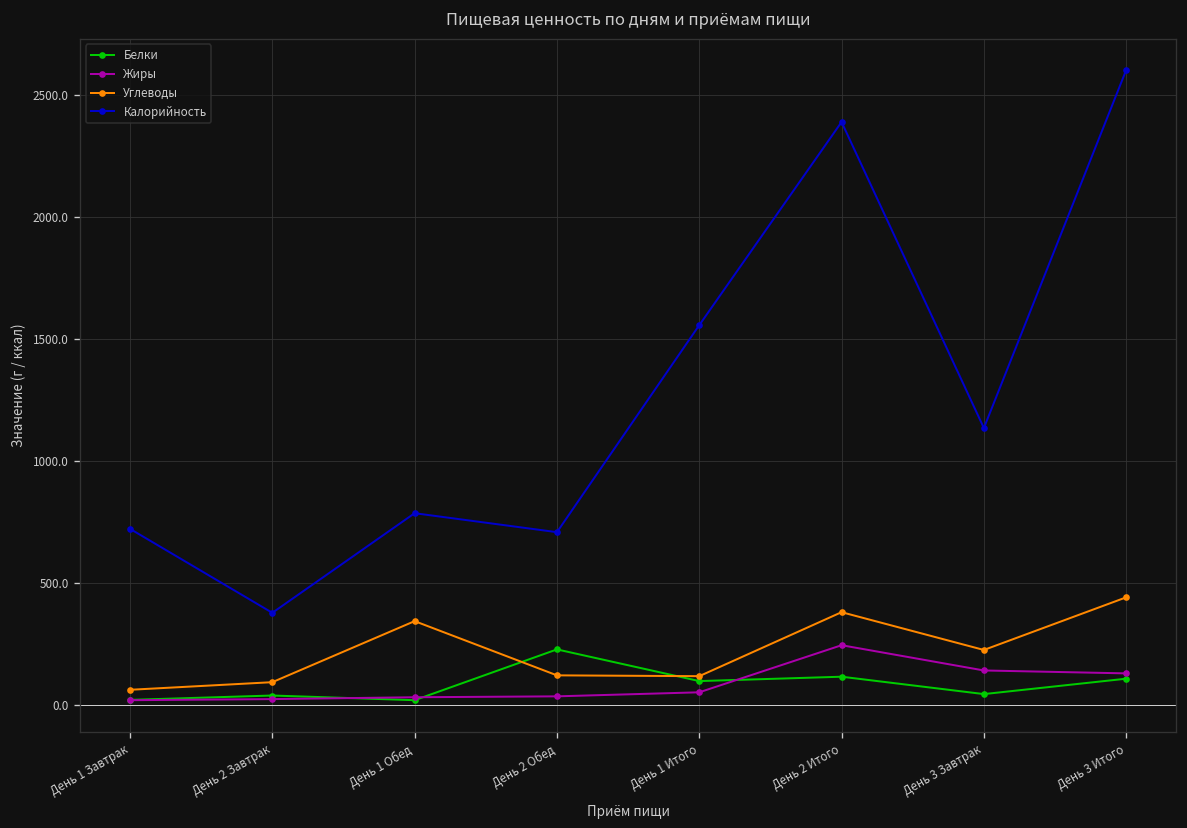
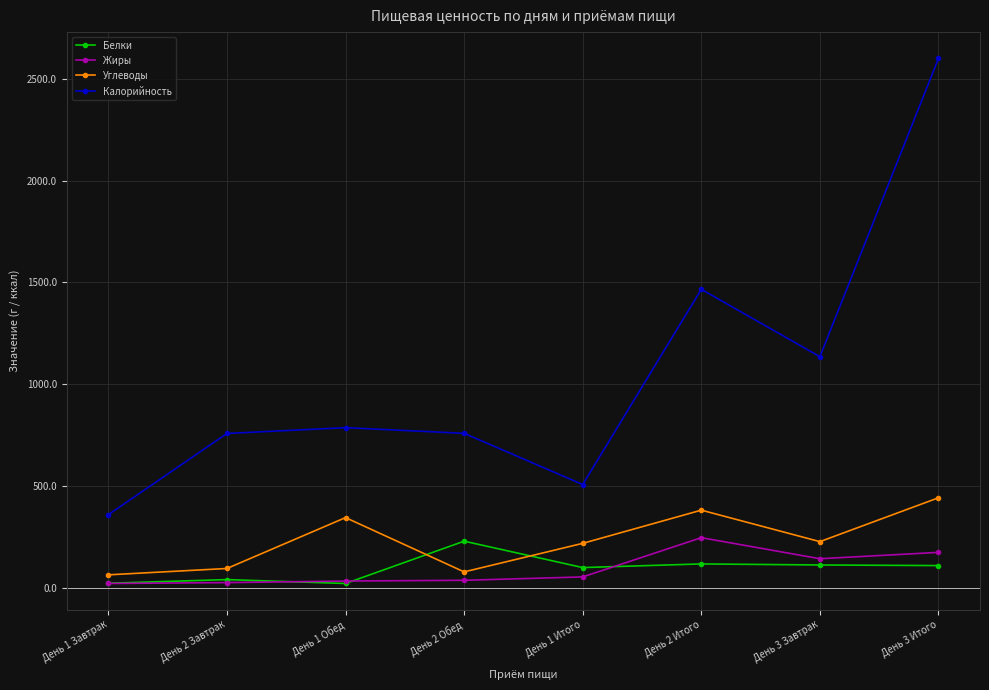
Калорийность, День 1 Завтрак: 720 -> 360
Калорийность, День 2 Завтрак: 380 -> 760
Углеводы, День 2 Обед: 120 -> 80
Калорийность, День 2 Обед: 710 -> 760
Углеводы, День 1 Итого: 120 -> 220
Калорийность, День 1 Итого: 1560 -> 510
Калорийность, День 2 Итого: 2390 -> 1470
Белки, День 3 Завтрак: 50 -> 110
Жиры, День 3 Итого: 130 -> 170
